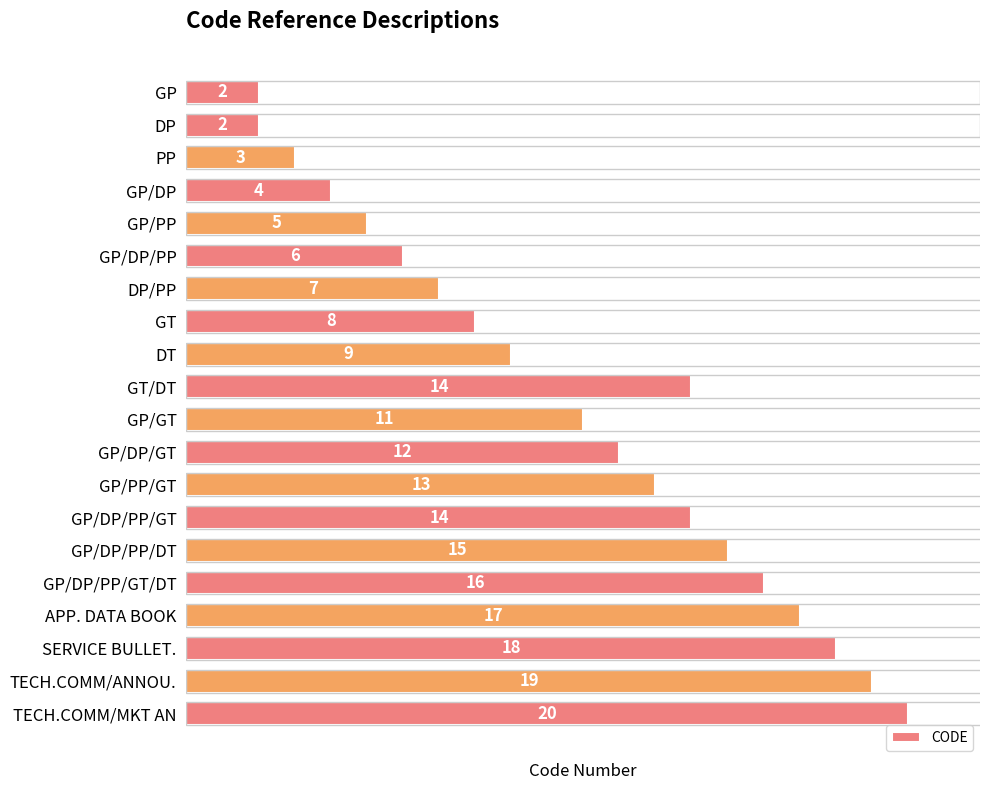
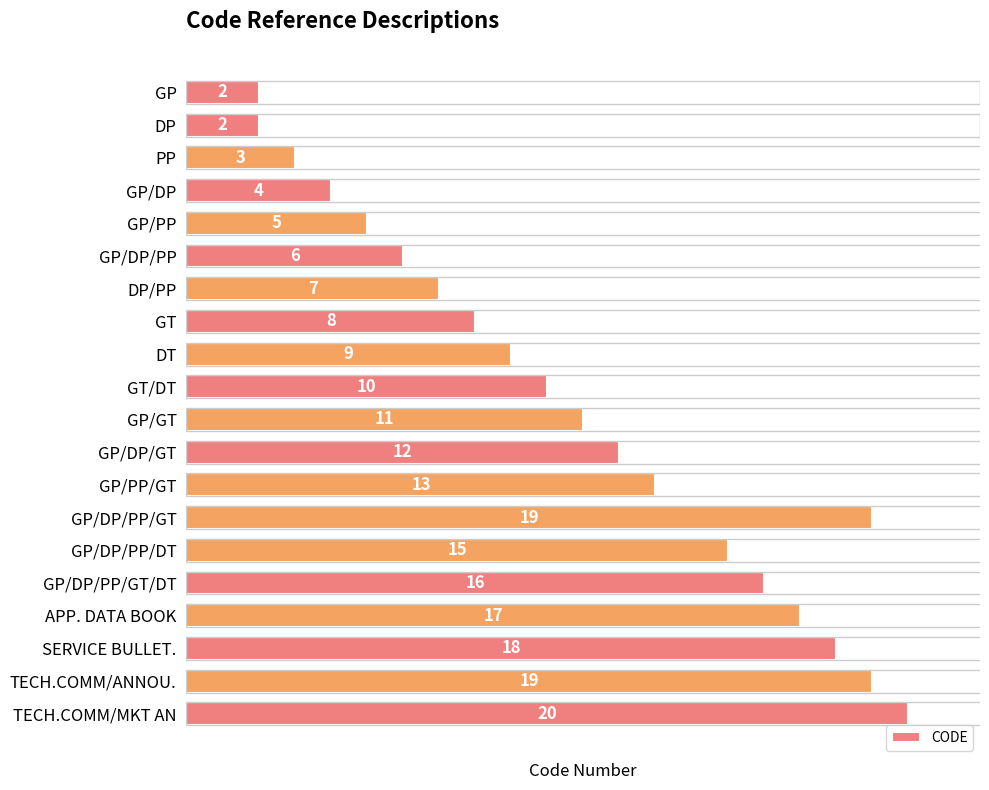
GT/DT: 14 -> 10
GP/DP/PP/GT: 14 -> 19
